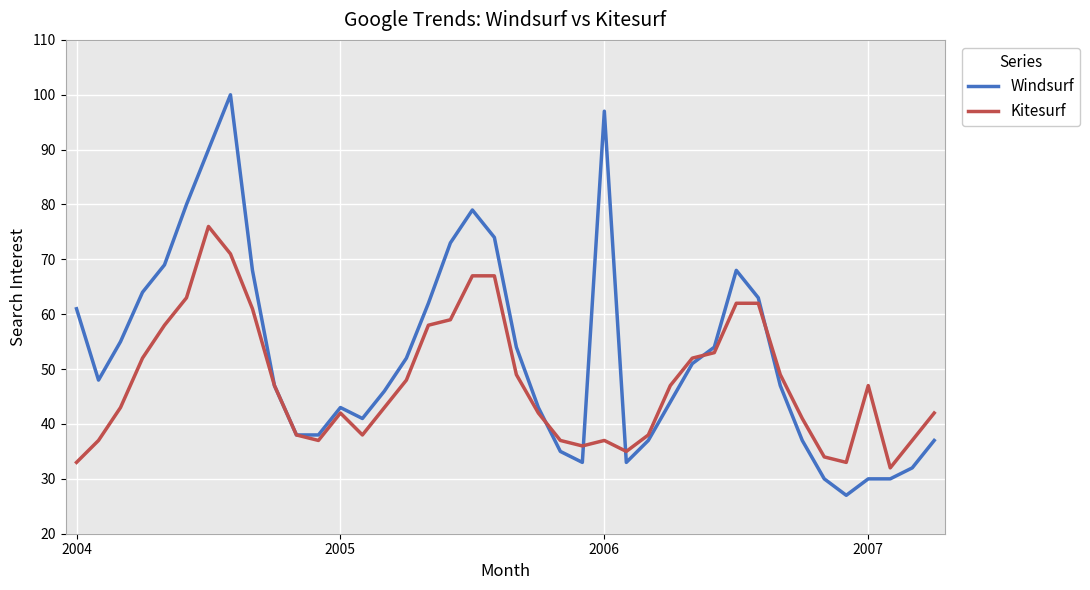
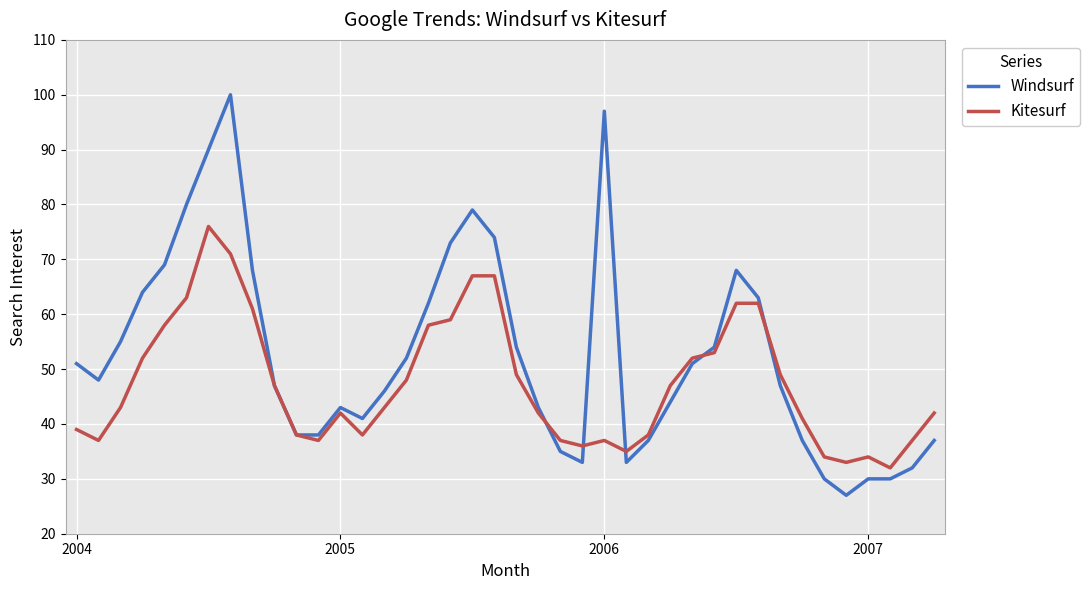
Windsurf, 2004: 61 -> 51
Kitesurf, 2004: 33 -> 39
Kitesurf, 2007: 47 -> 34
